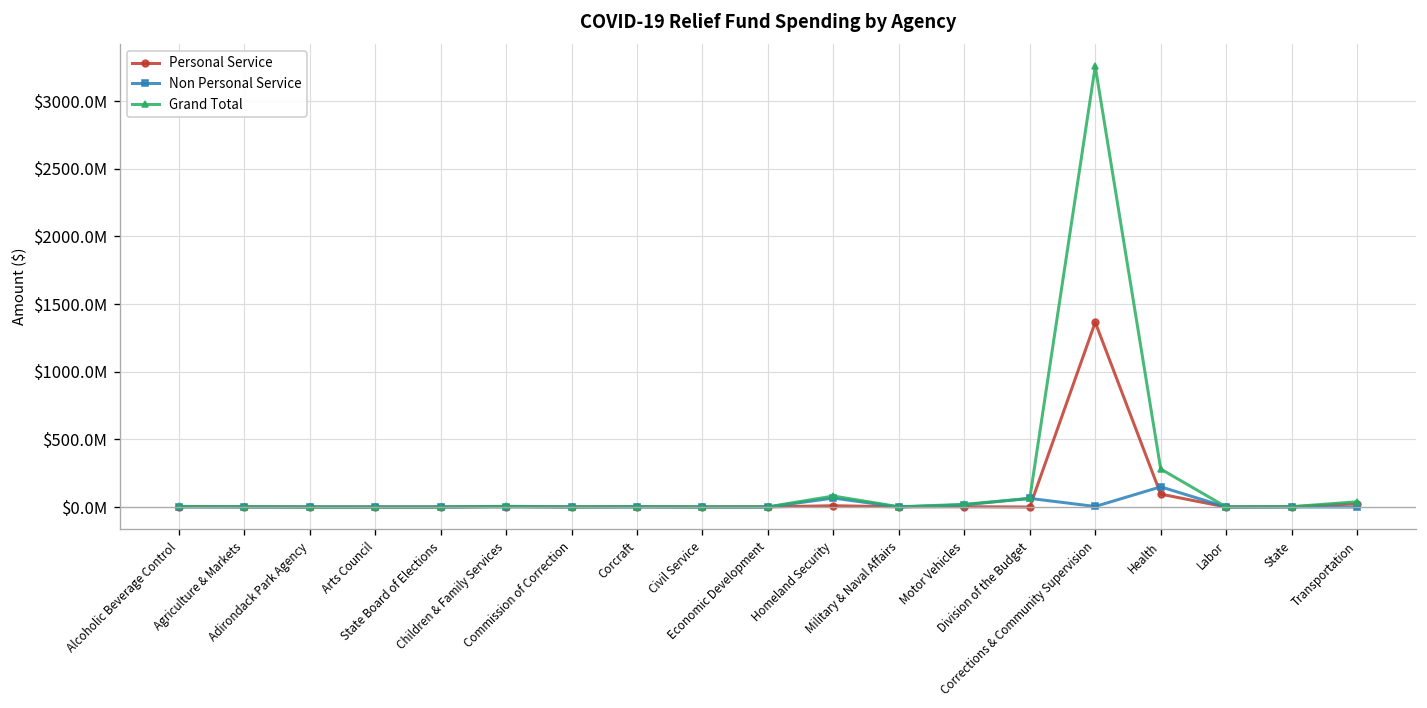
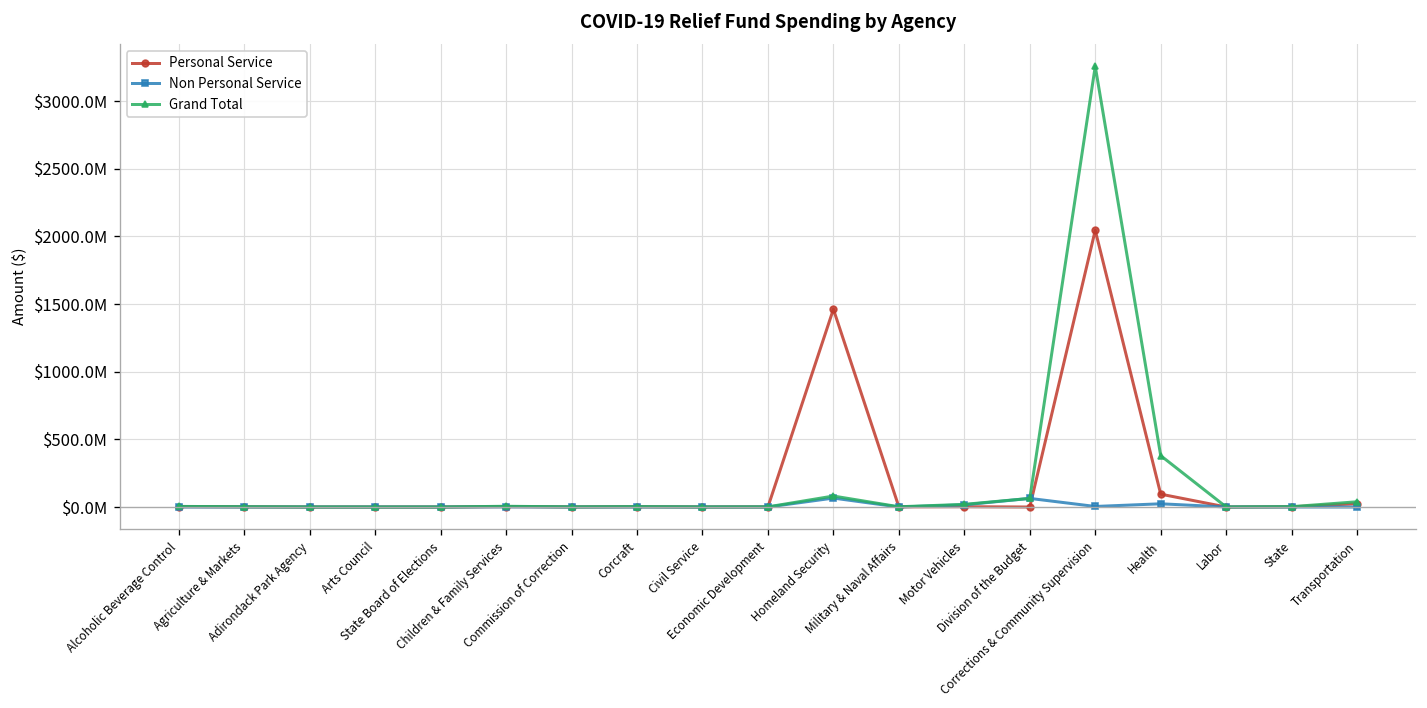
Personal Service, Homeland Security: $10000000 -> $1460000000
Personal Service, Corrections & Community Supervision: $1370000000 -> $2050000000
Non Personal Service, Health: $150000000 -> $20000000
Grand Total, Health: $280000000 -> $380000000
